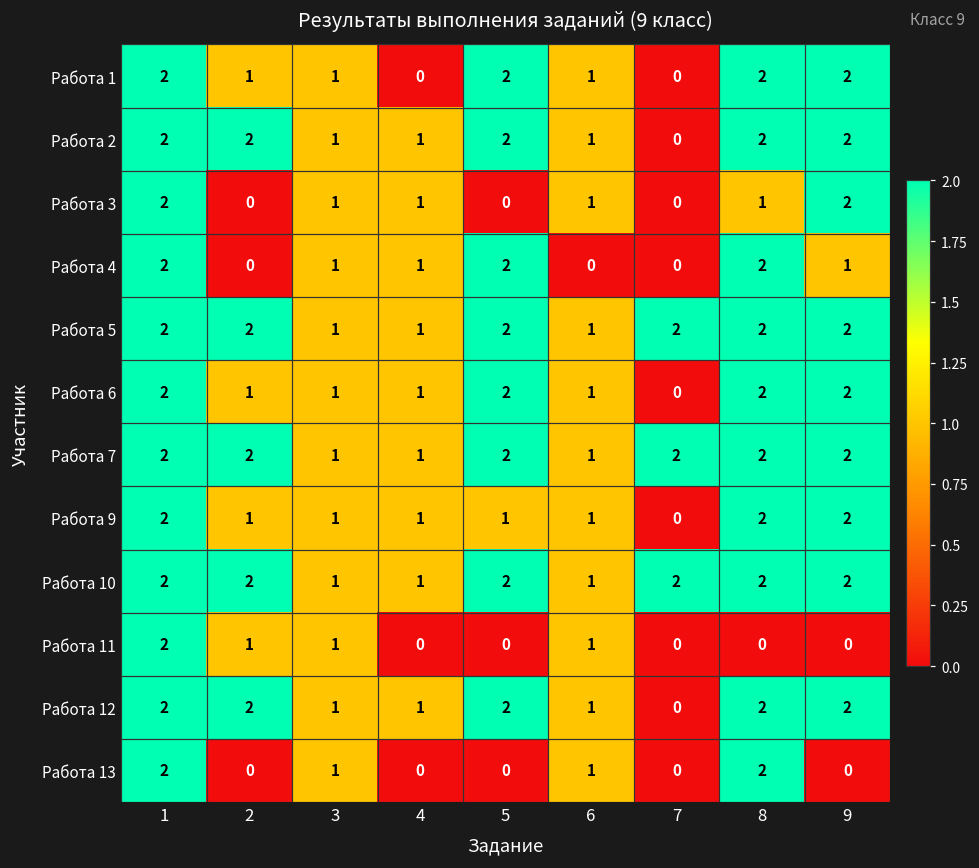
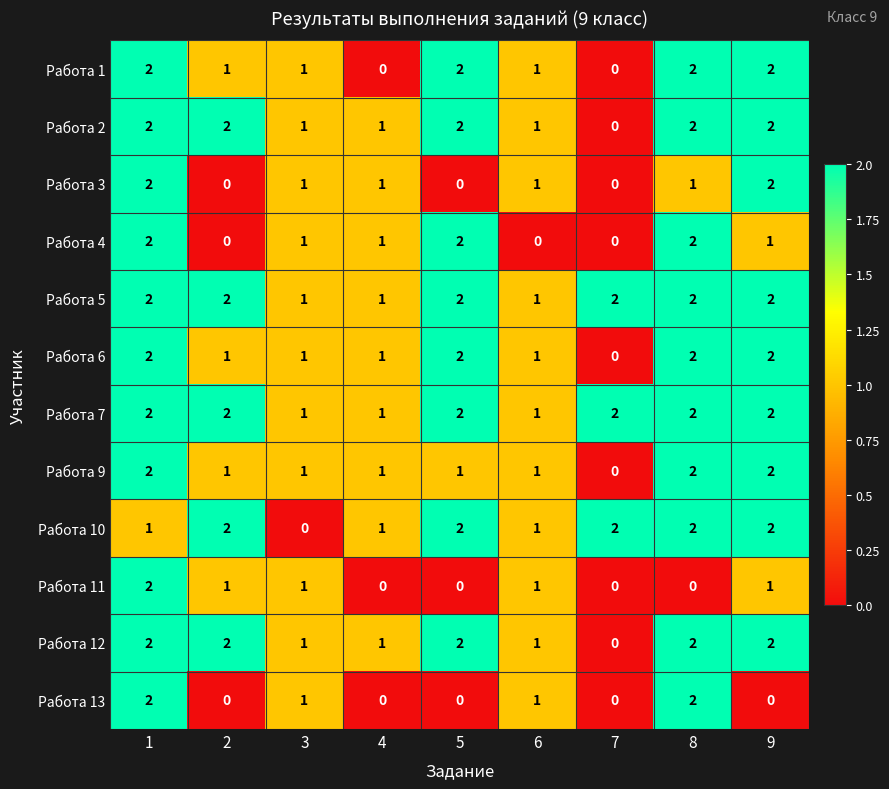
Работа 10, 1: 2 -> 1
Работа 10, 3: 1 -> 0
Работа 11, 9: 0 -> 1
